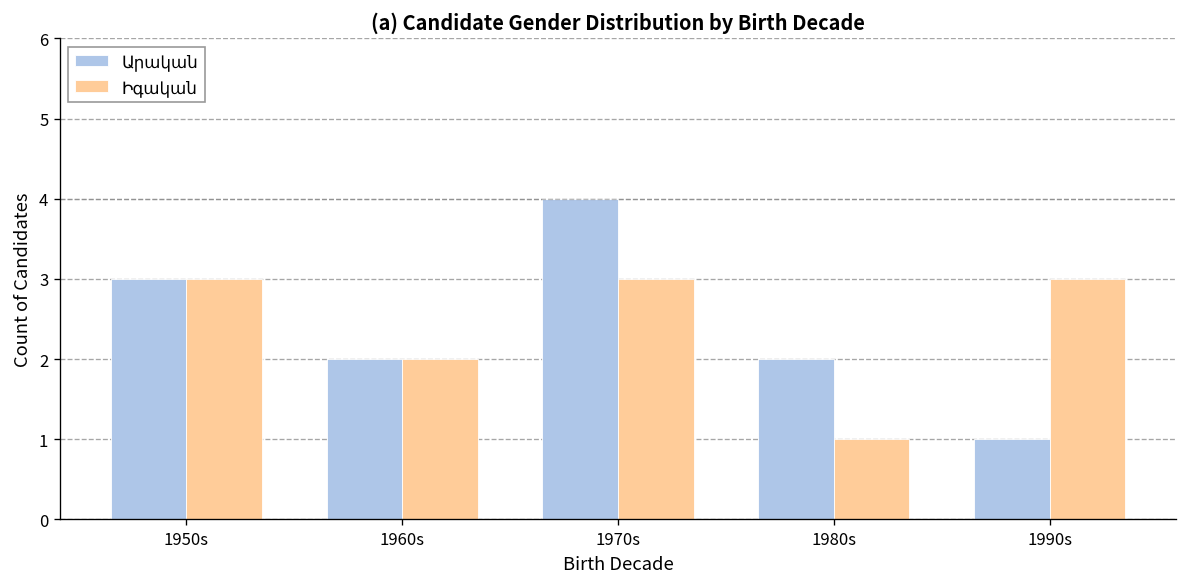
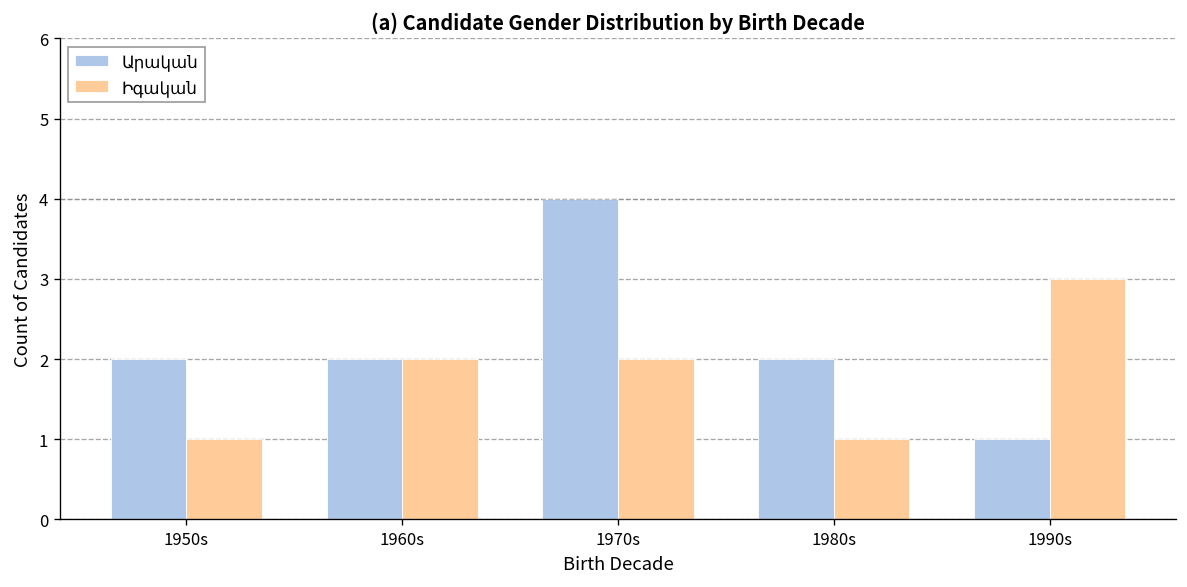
Արական, 1950s: 3 -> 2
Իգական, 1950s: 3 -> 1
Իգական, 1970s: 3 -> 2
